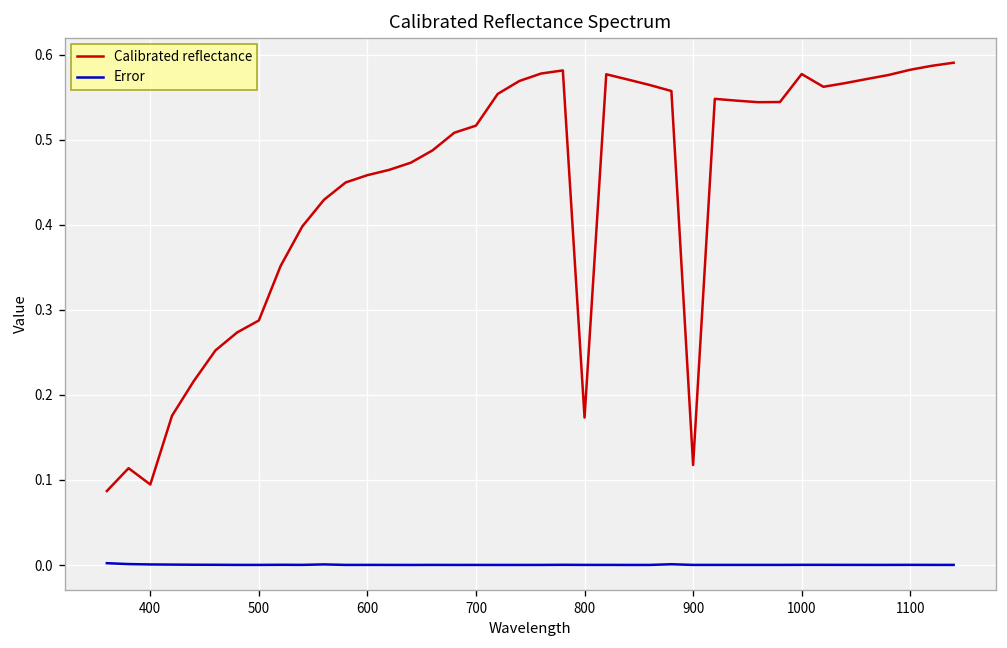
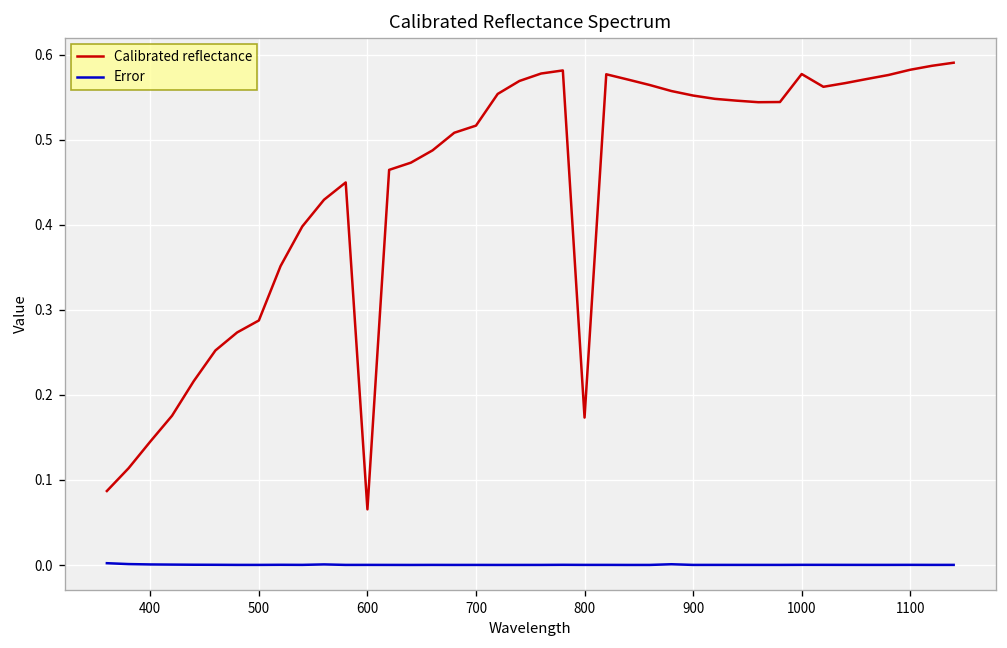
Calibrated reflectance, 400: 0.09 -> 0.15
Calibrated reflectance, 600: 0.46 -> 0.07
Calibrated reflectance, 900: 0.12 -> 0.55
